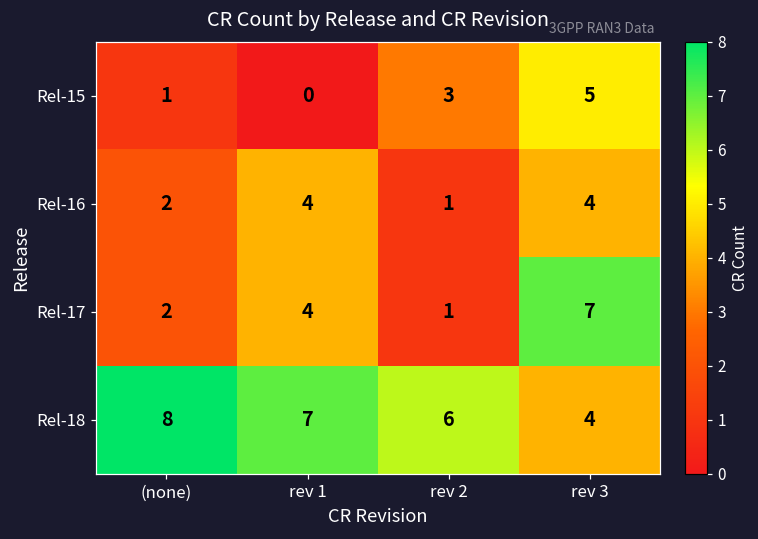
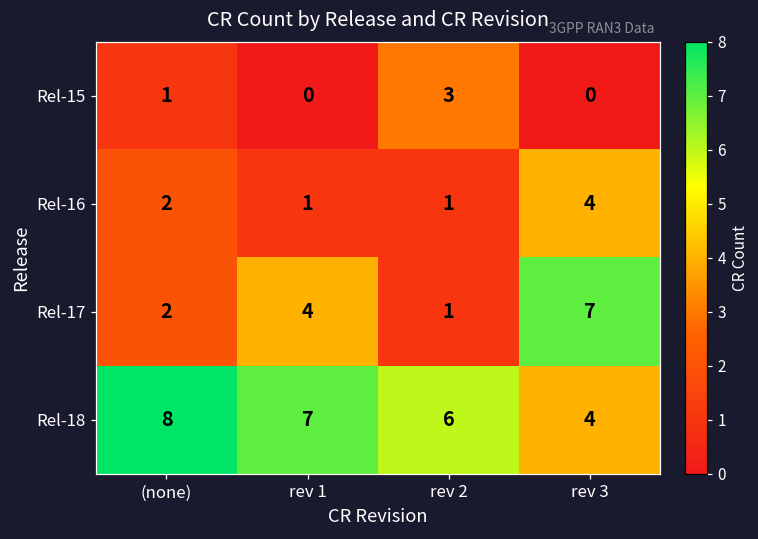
Rel-15, rev 3: 5 -> 0
Rel-16, rev 1: 4 -> 1
